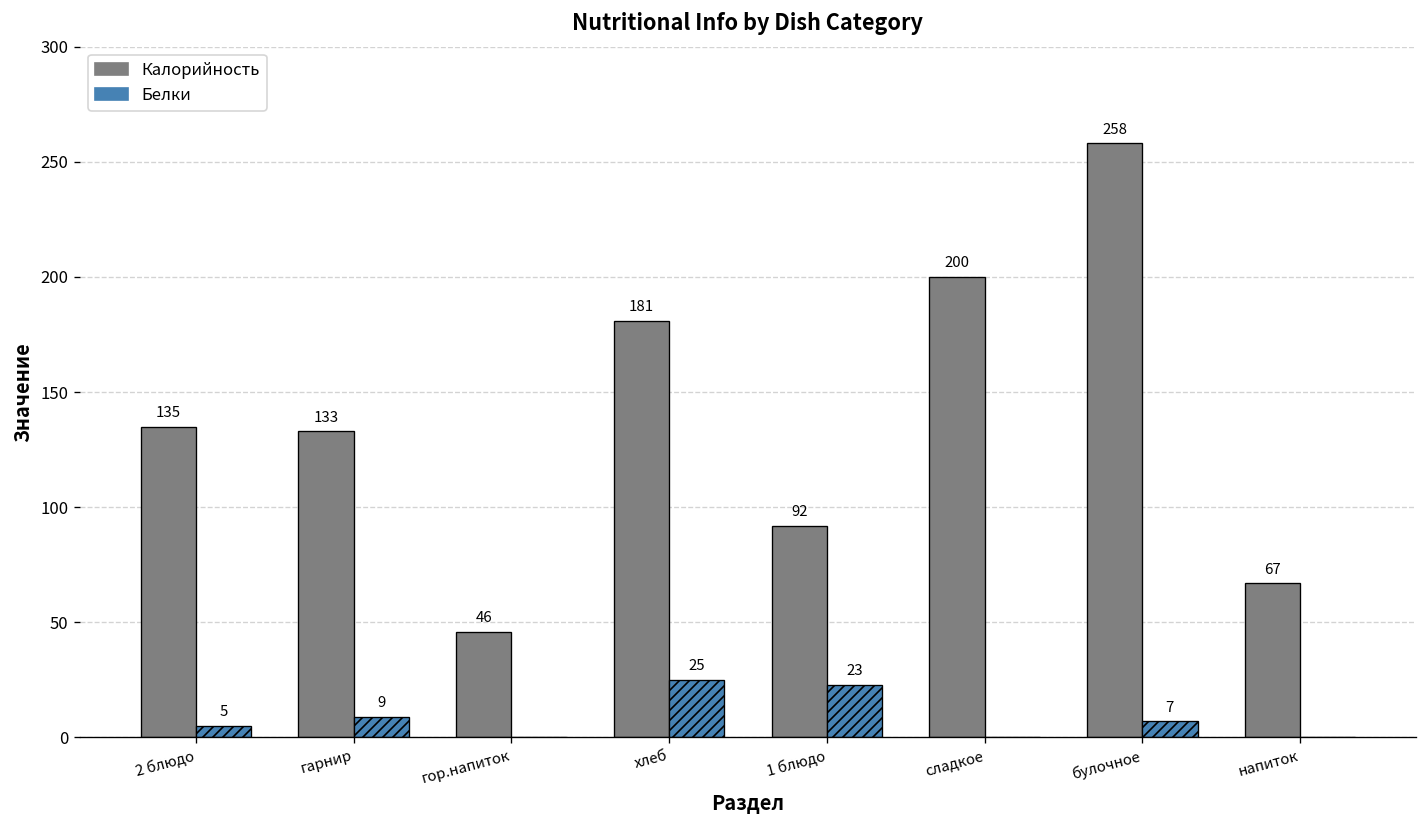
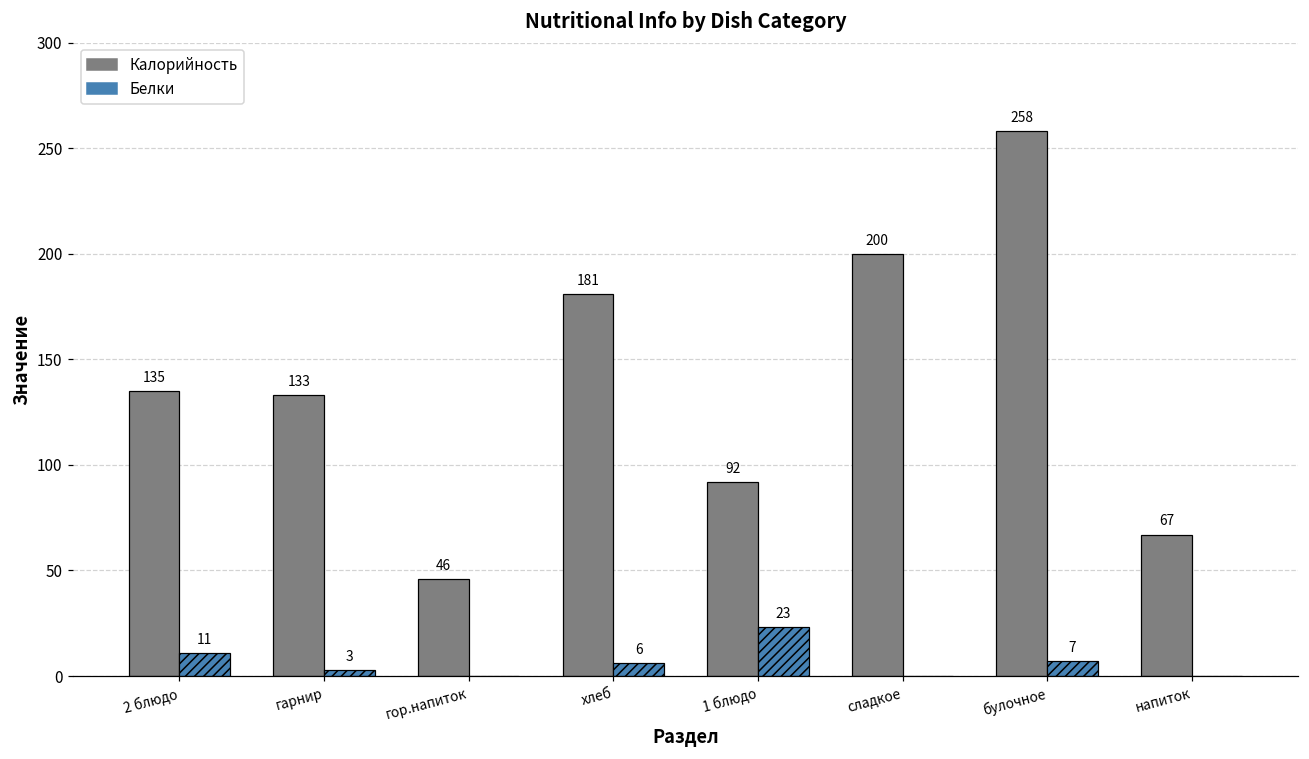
Белки, 2 блюдо: 5 -> 11
Белки, гарнир: 9 -> 3
Белки, хлеб: 25 -> 6
